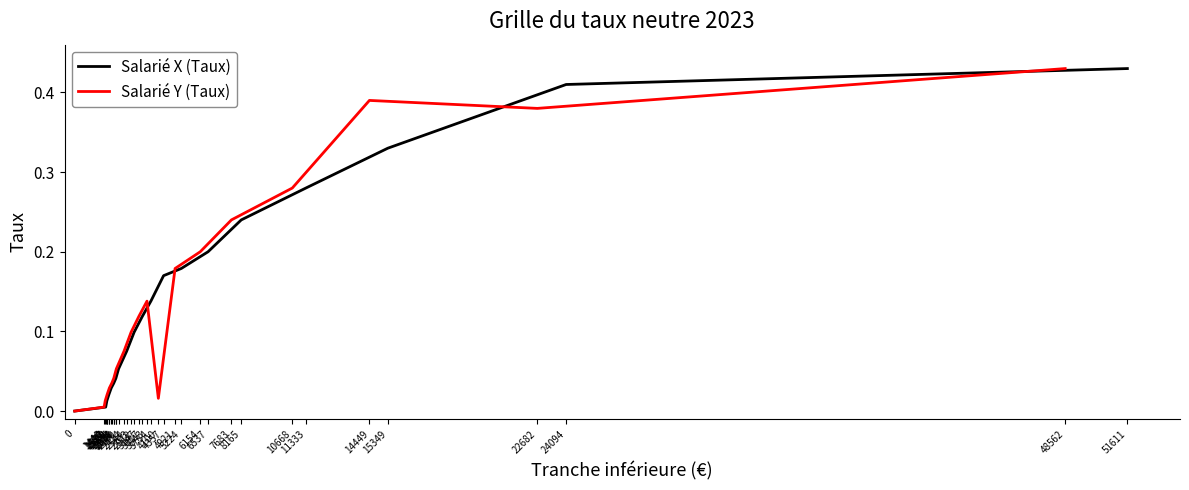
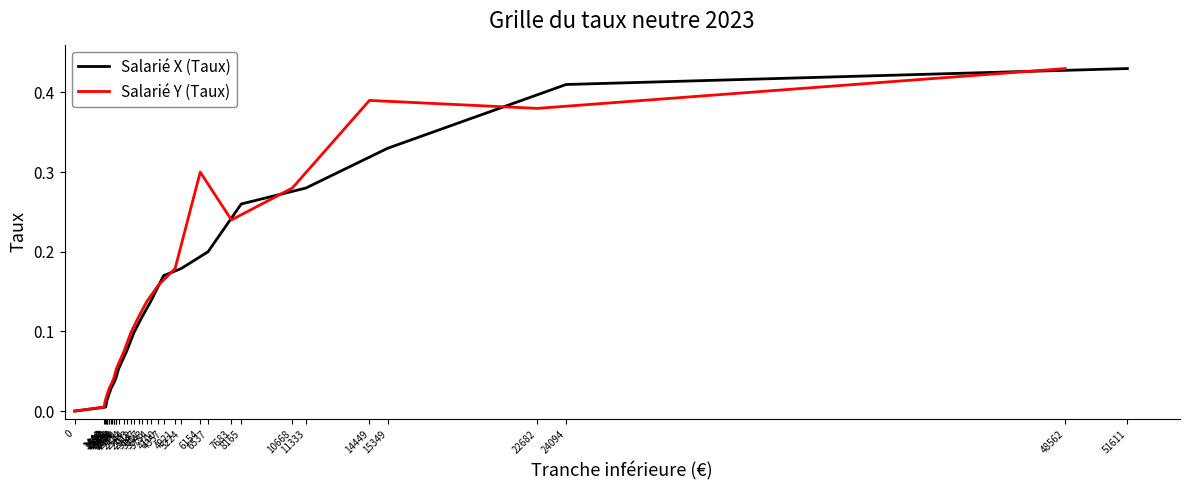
Salarié Y (Taux), 4100: 0.02 -> 0.16
Salarié Y (Taux), 6154: 0.2 -> 0.3
Salarié X (Taux), 8165: 0.24 -> 0.26
